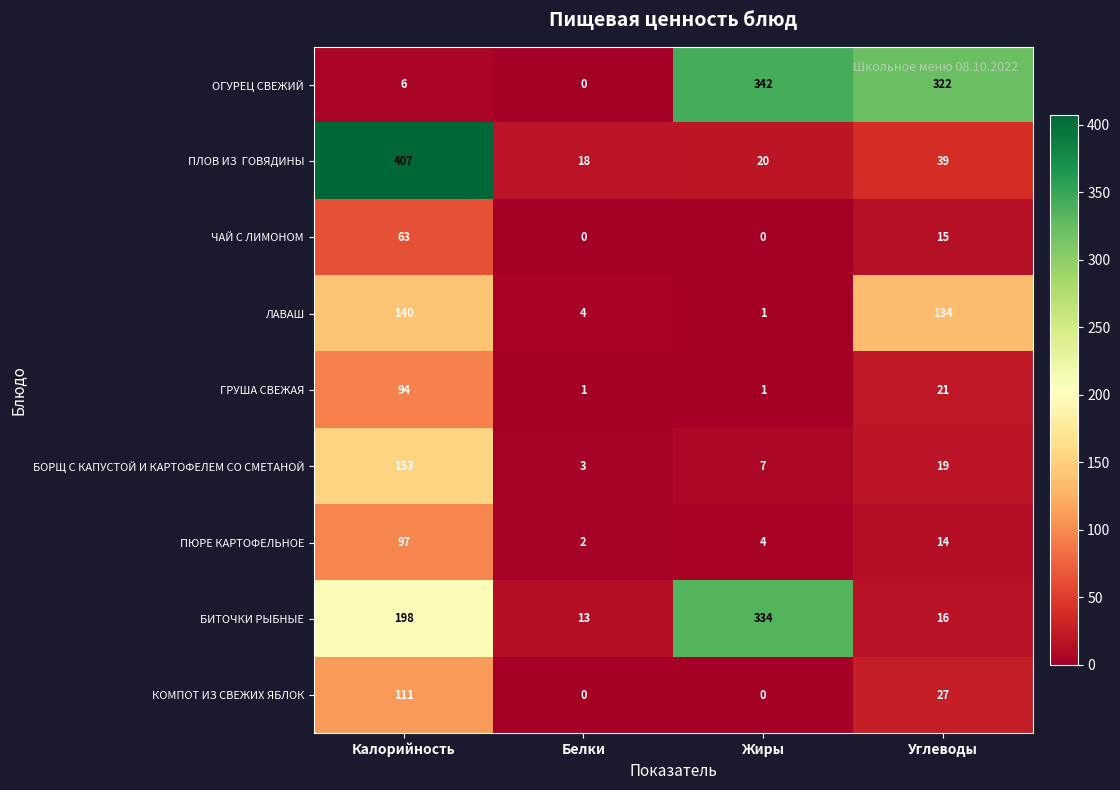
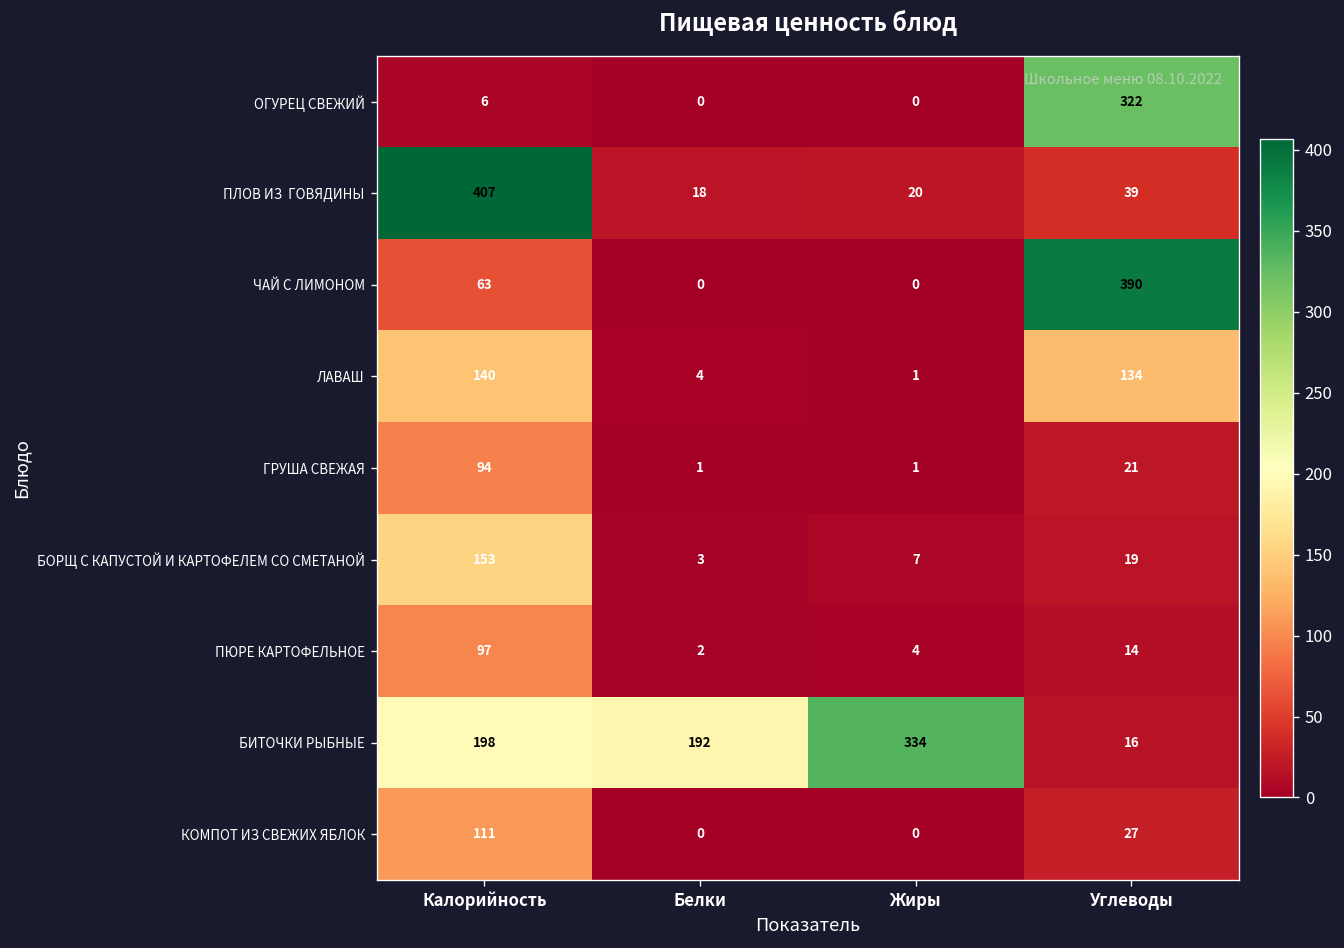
ОГУРЕЦ СВЕЖИЙ, Жиры: 342 -> 0
ЧАЙ С ЛИМОНОМ, Углеводы: 15 -> 390
БИТОЧКИ РЫБНЫЕ, Белки: 13 -> 192
